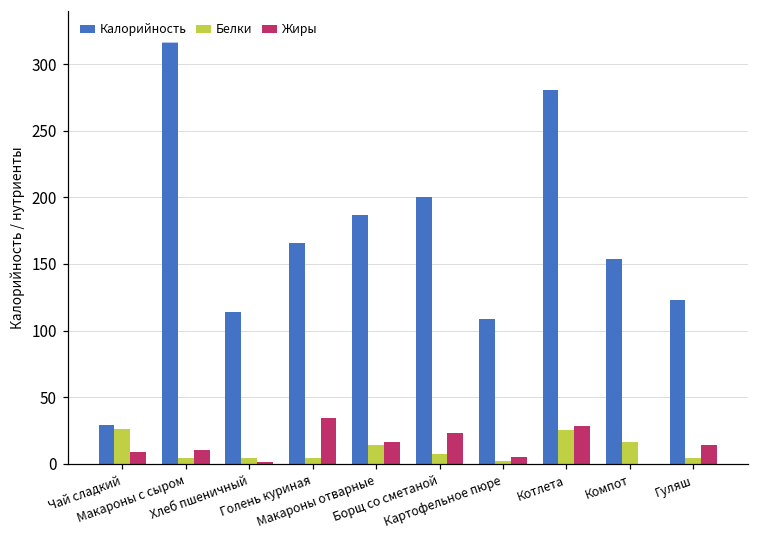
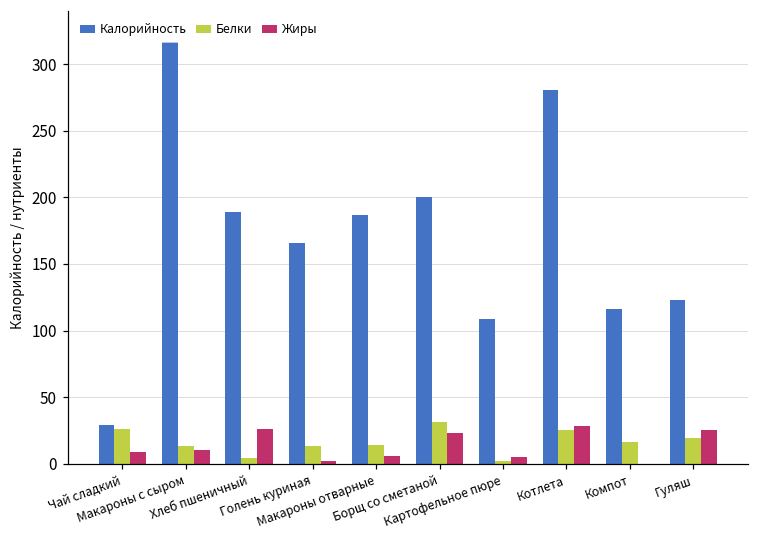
Белки, Макароны с сыром: 4 -> 13
Калорийность, Хлеб пшеничный: 114 -> 189
Жиры, Хлеб пшеничный: 1 -> 26
Белки, Голень куриная: 4 -> 13
Жиры, Голень куриная: 34 -> 2
Жиры, Макароны отварные: 16 -> 6
Белки, Борщ со сметаной: 7 -> 31
Калорийность, Компот: 154 -> 116
Белки, Гуляш: 4 -> 19
Жиры, Гуляш: 14 -> 25
